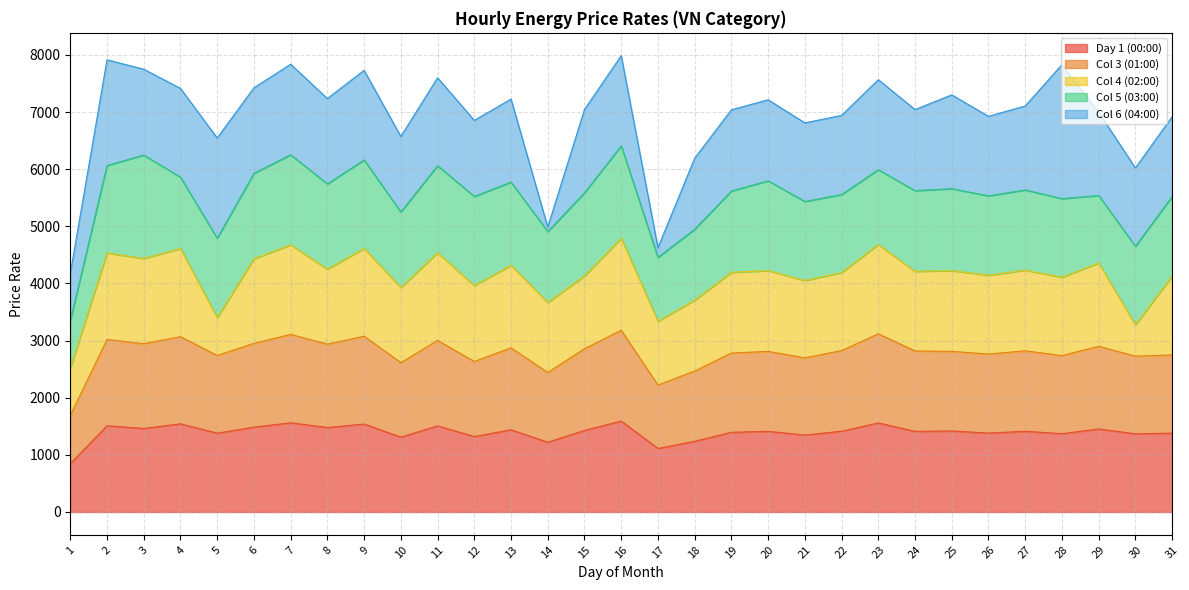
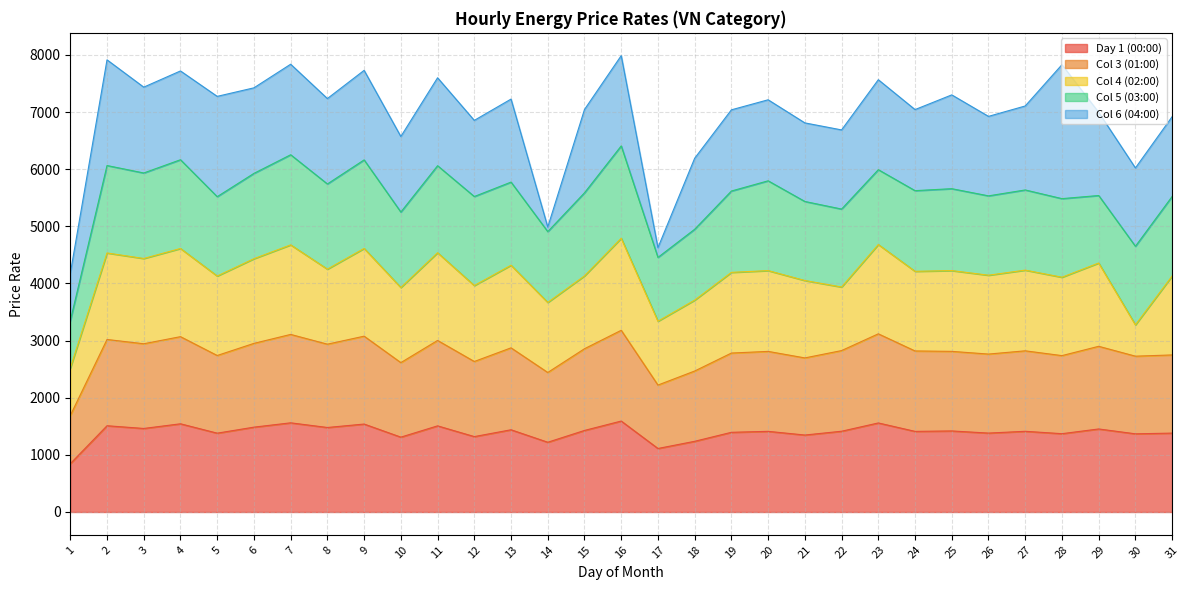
Col 5 (03:00), 3: 1800 -> 1500
Col 5 (03:00), 4: 1200 -> 1600
Col 4 (02:00), 5: 700 -> 1400
Col 4 (02:00), 22: 1400 -> 1100
